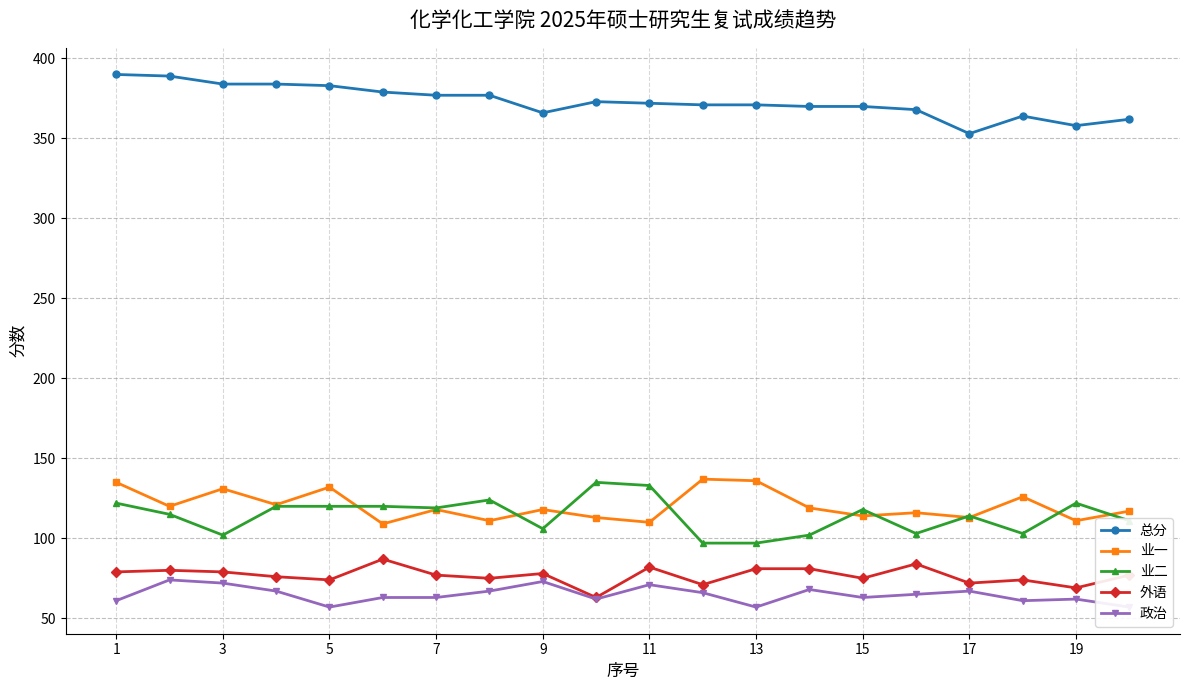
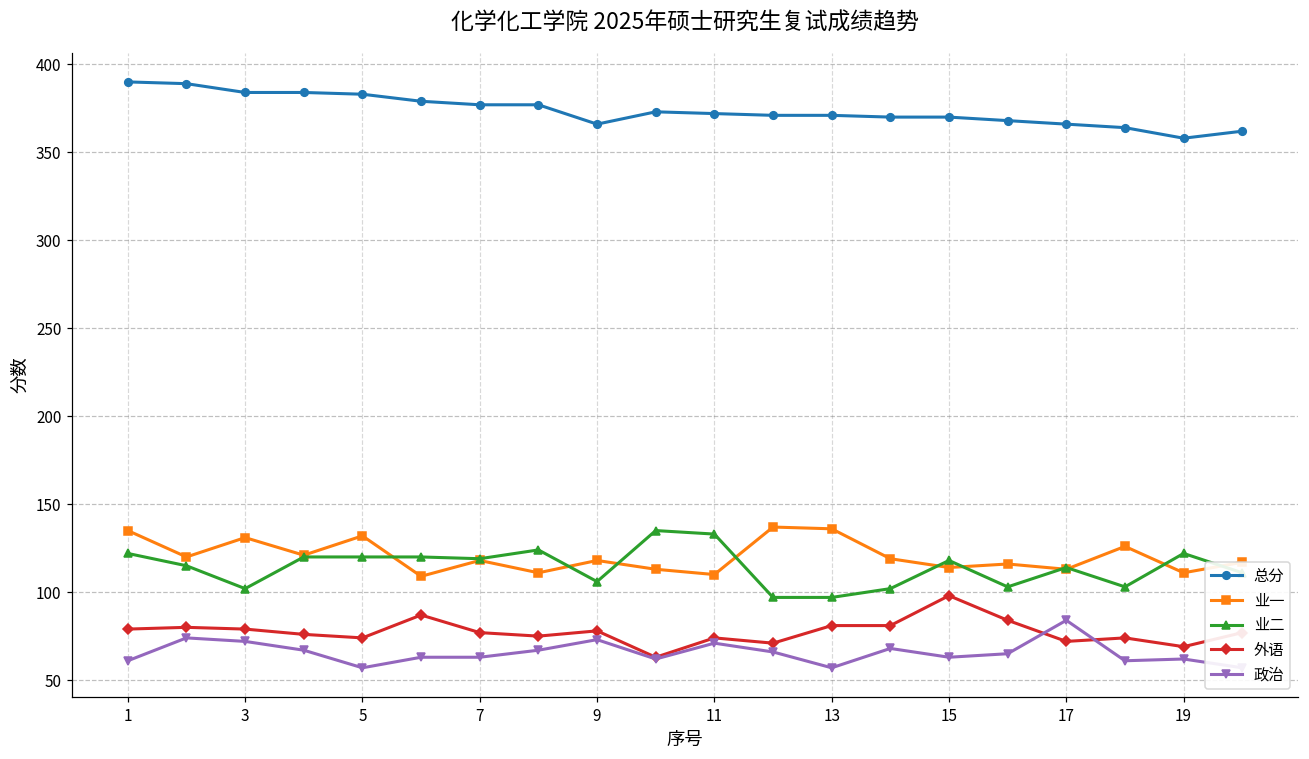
外语, 11: 82 -> 74
外语, 15: 75 -> 98
总分, 17: 353 -> 366
政治, 17: 67 -> 84
